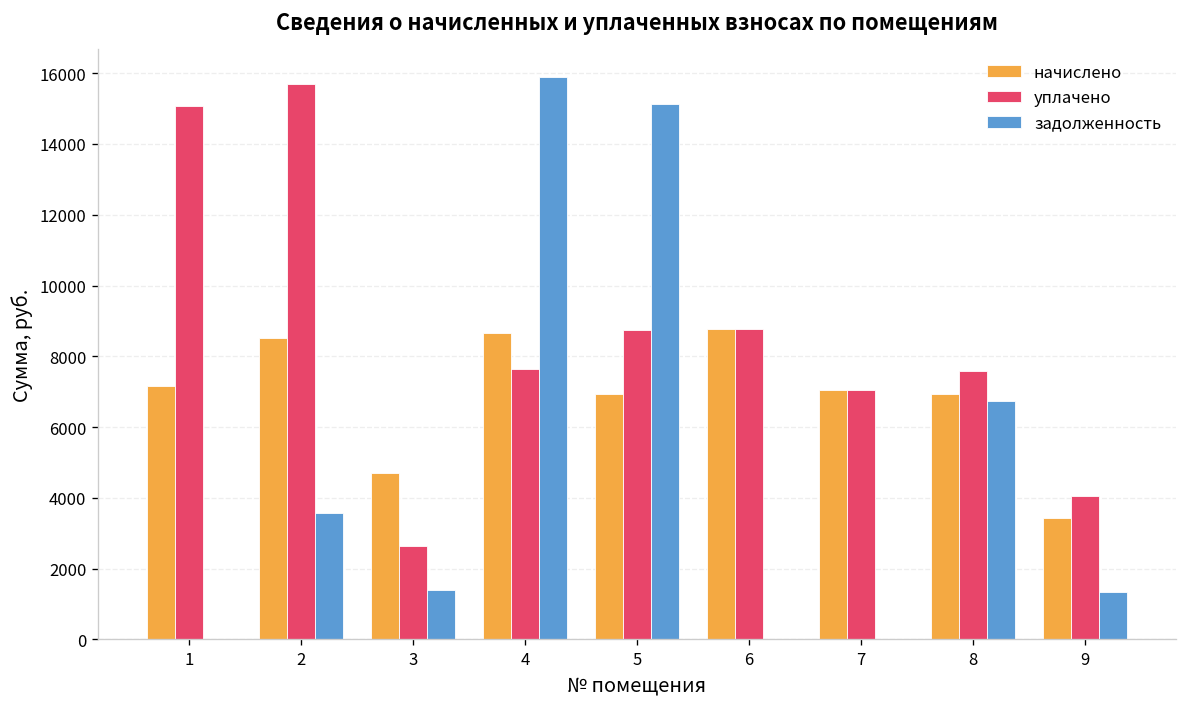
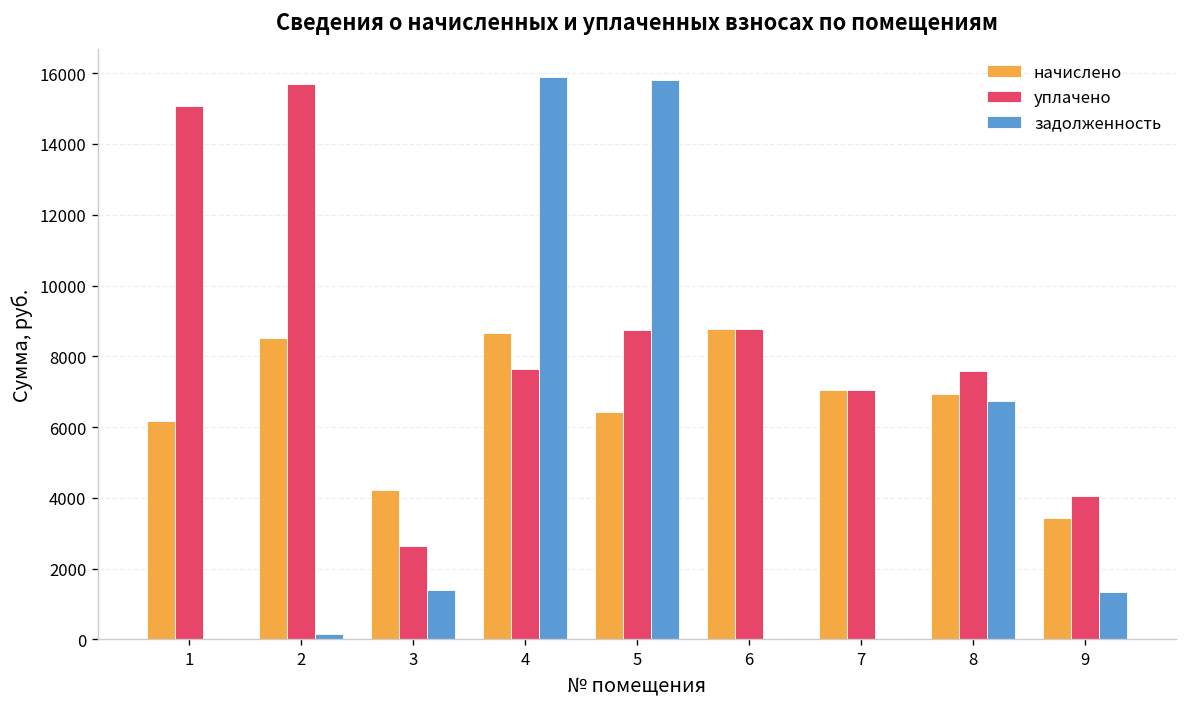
начислено, 1: 7200 -> 6200
задолженность, 2: 3600 -> 200
начислено, 3: 4700 -> 4200
начислено, 5: 6900 -> 6400
задолженность, 5: 15100 -> 15800
